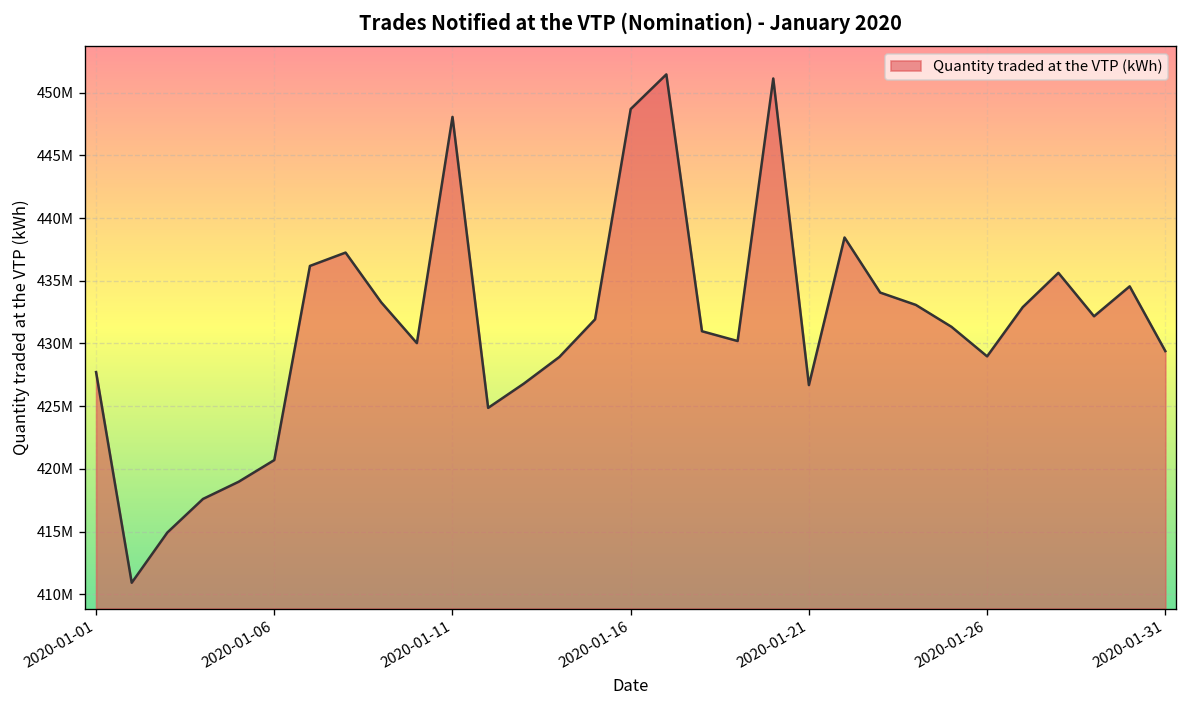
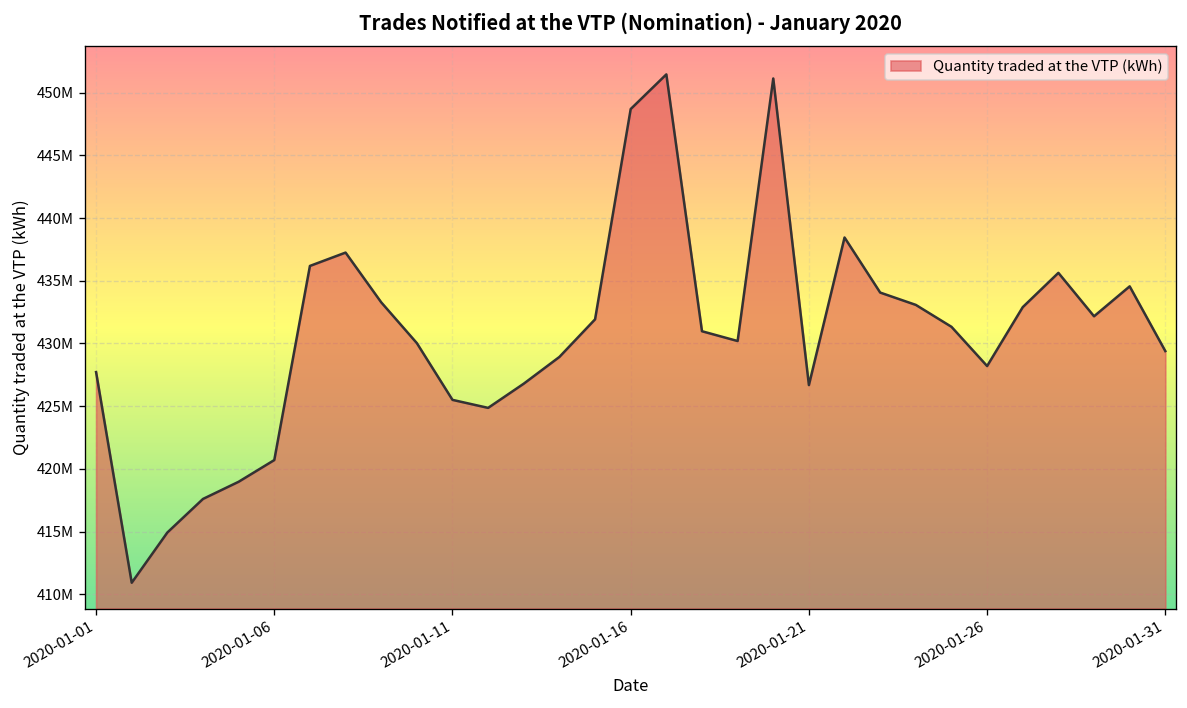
2020-01-11: 448100000 -> 425500000
2020-01-26: 429000000 -> 428200000
